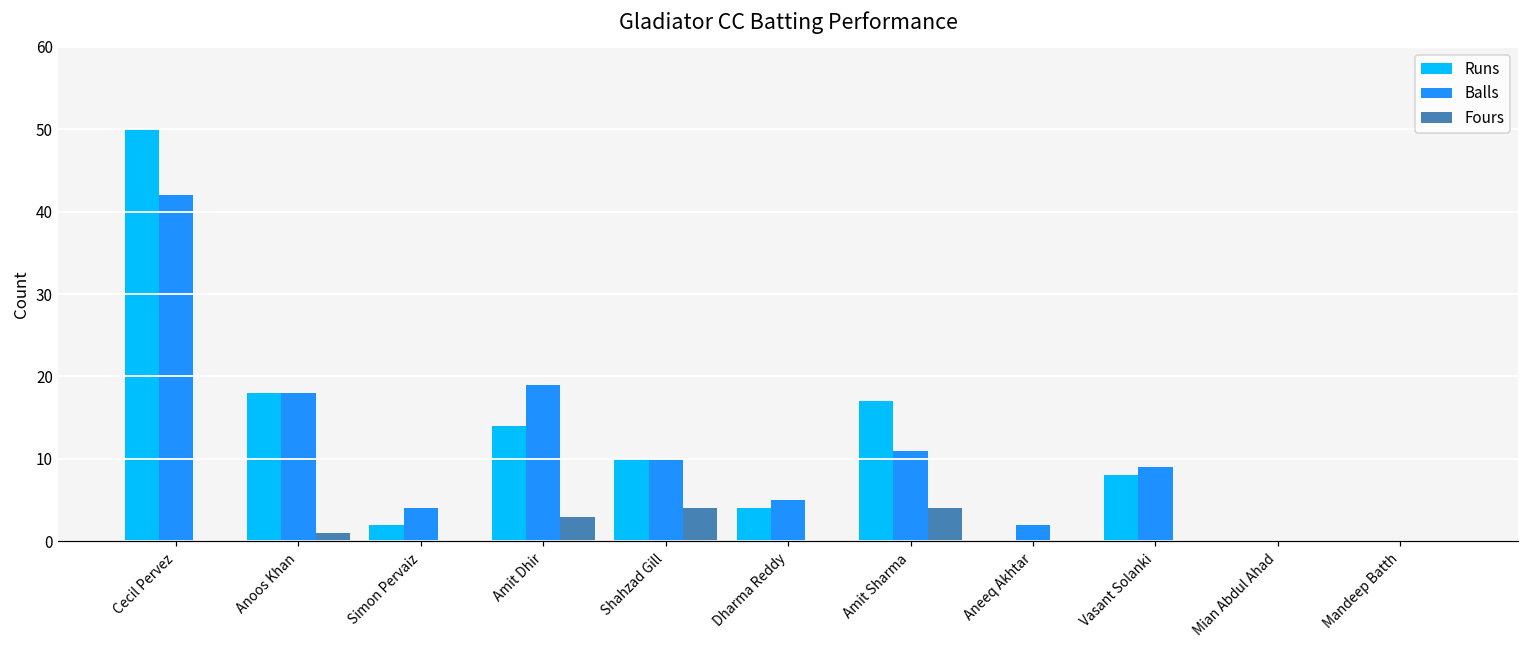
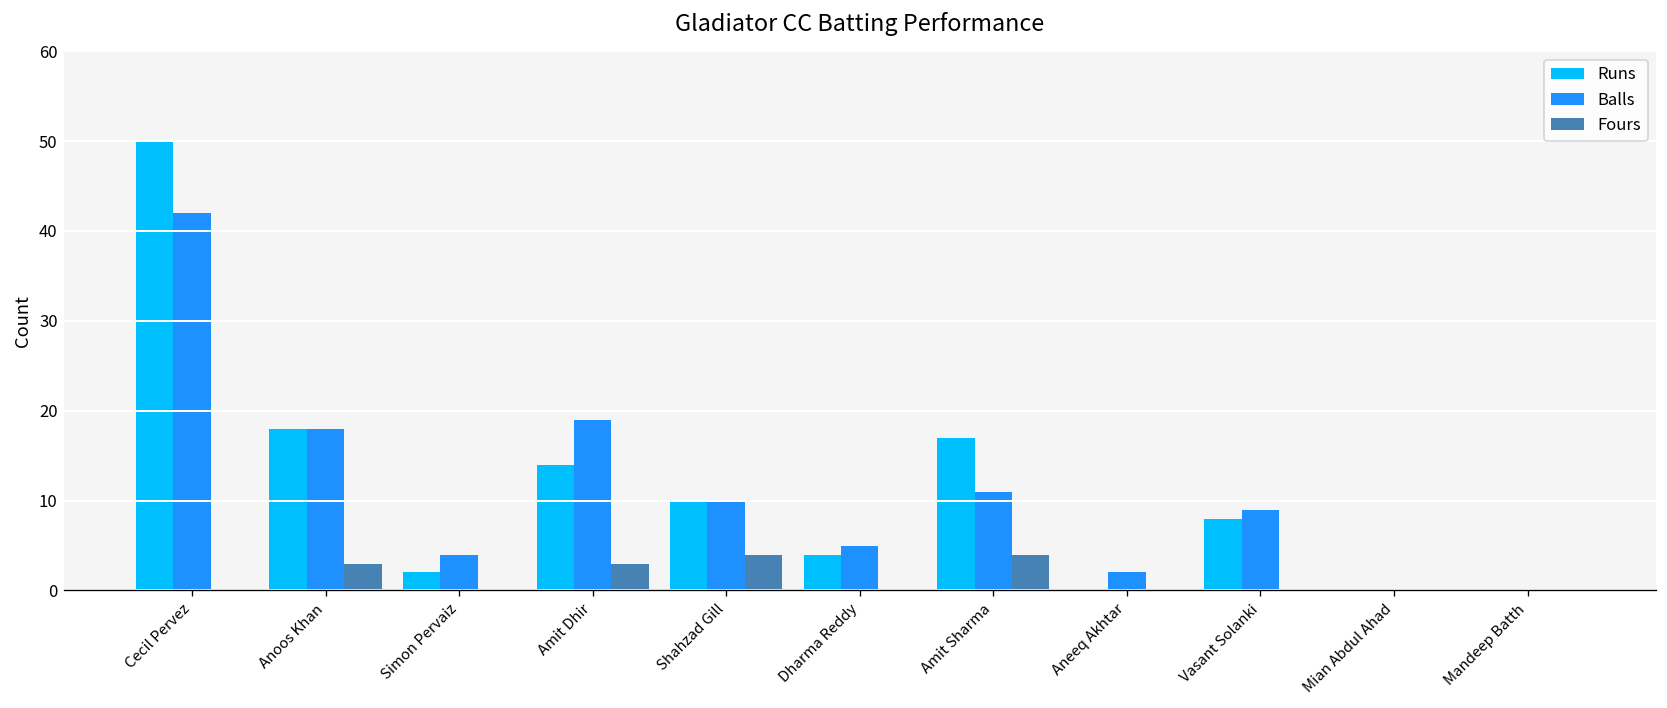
Fours, Anoos Khan: 1 -> 3
